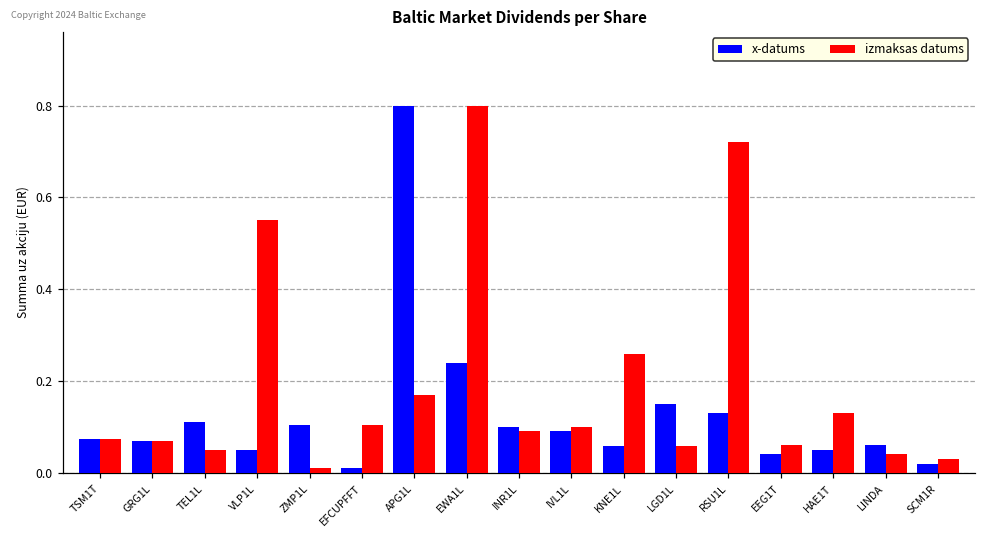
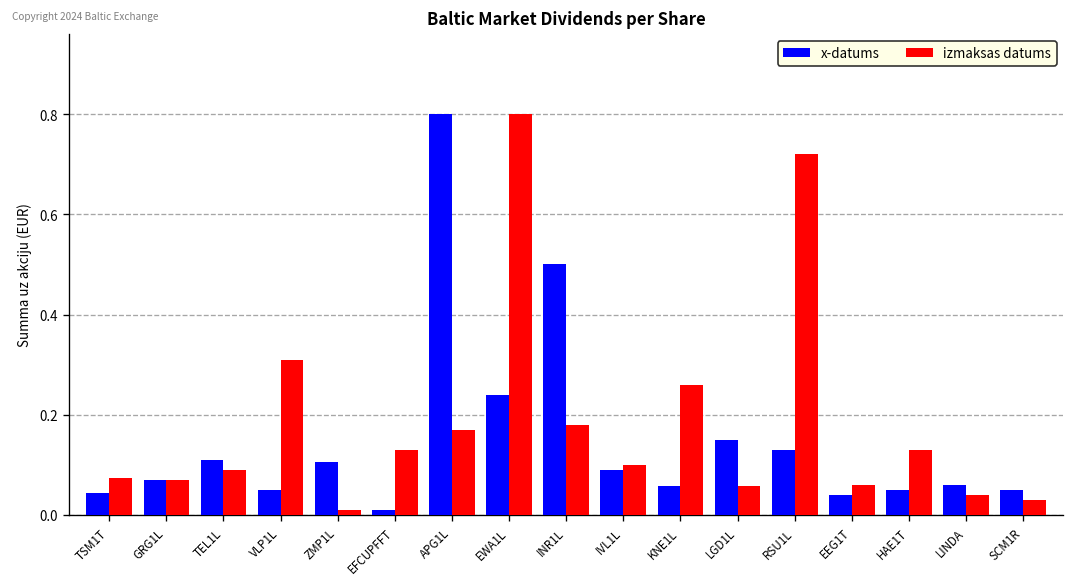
x-datums, TSM1T: 0.07 -> 0.04
izmaksas datums, TEL1L: 0.05 -> 0.09
izmaksas datums, VLP1L: 0.55 -> 0.31
izmaksas datums, EFCUPFFT: 0.10 -> 0.13
x-datums, INR1L: 0.1 -> 0.5
izmaksas datums, INR1L: 0.09 -> 0.18
x-datums, SCM1R: 0.02 -> 0.05
